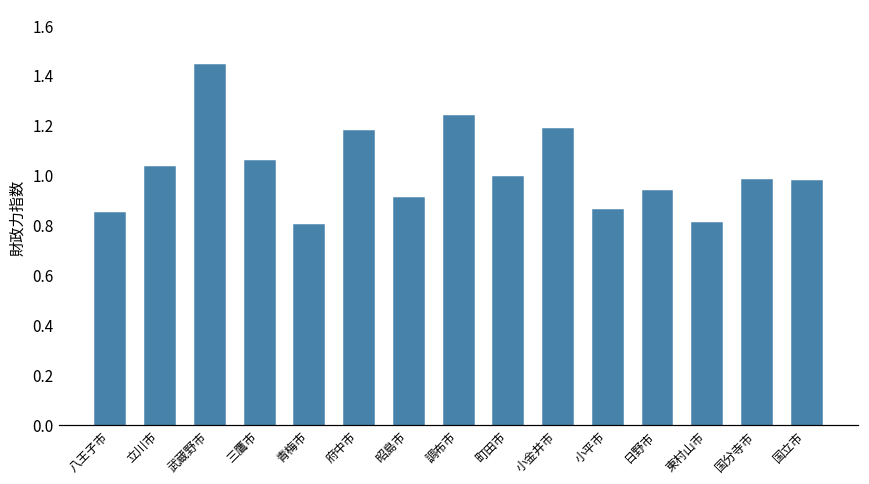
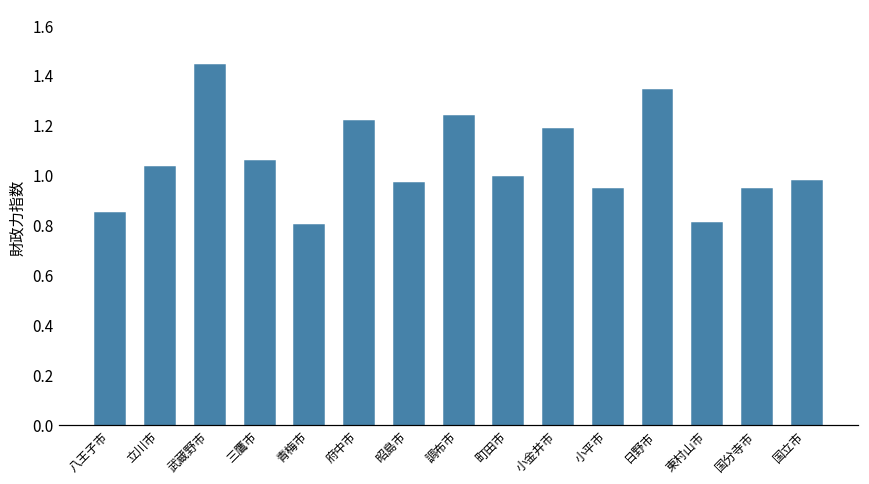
府中市: 1.18 -> 1.22
昭島市: 0.91 -> 0.97
小平市: 0.86 -> 0.95
日野市: 0.94 -> 1.34
国分寺市: 0.99 -> 0.95
